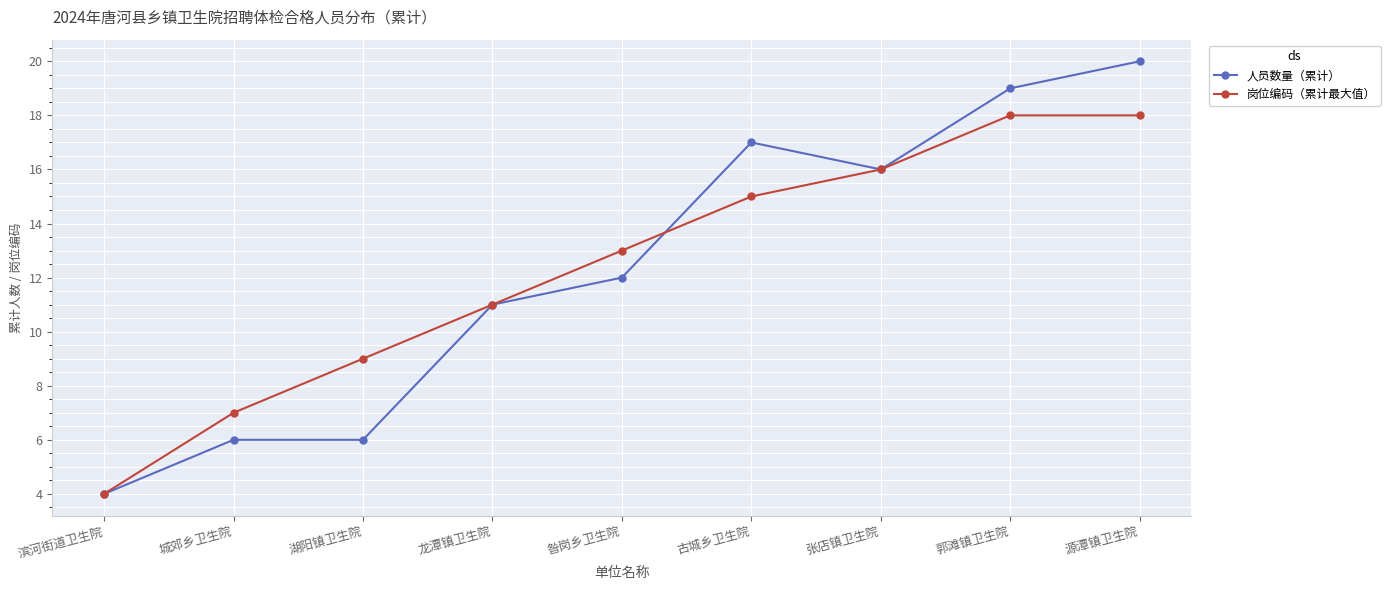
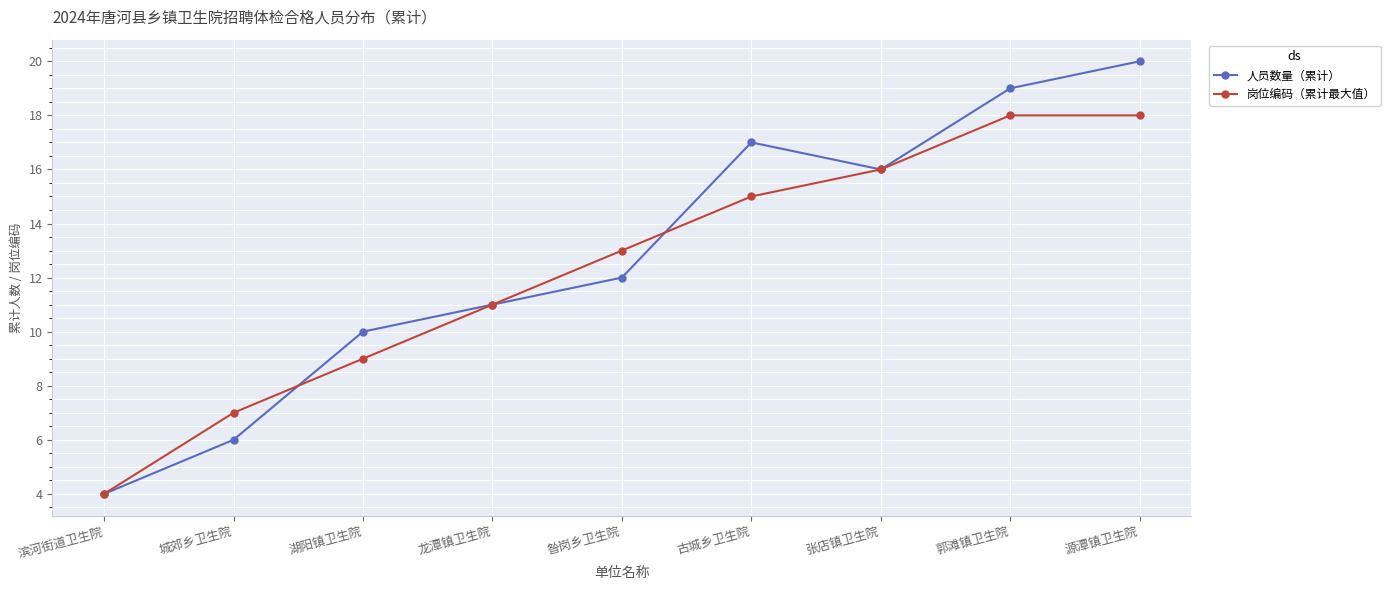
人员数量（累计）, 湖阳镇卫生院: 6 -> 10
